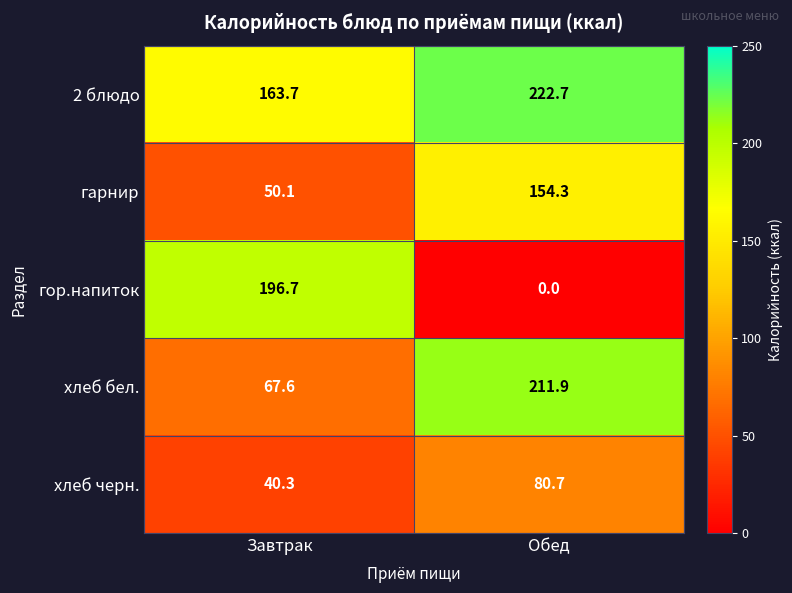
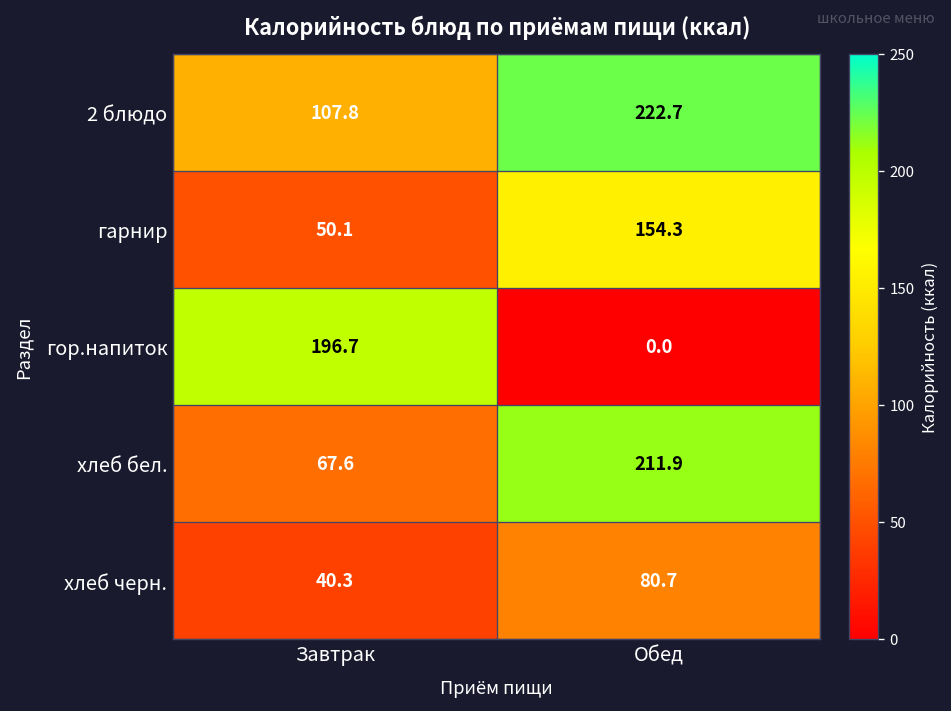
2 блюдо, Завтрак: 163.7 -> 107.8
